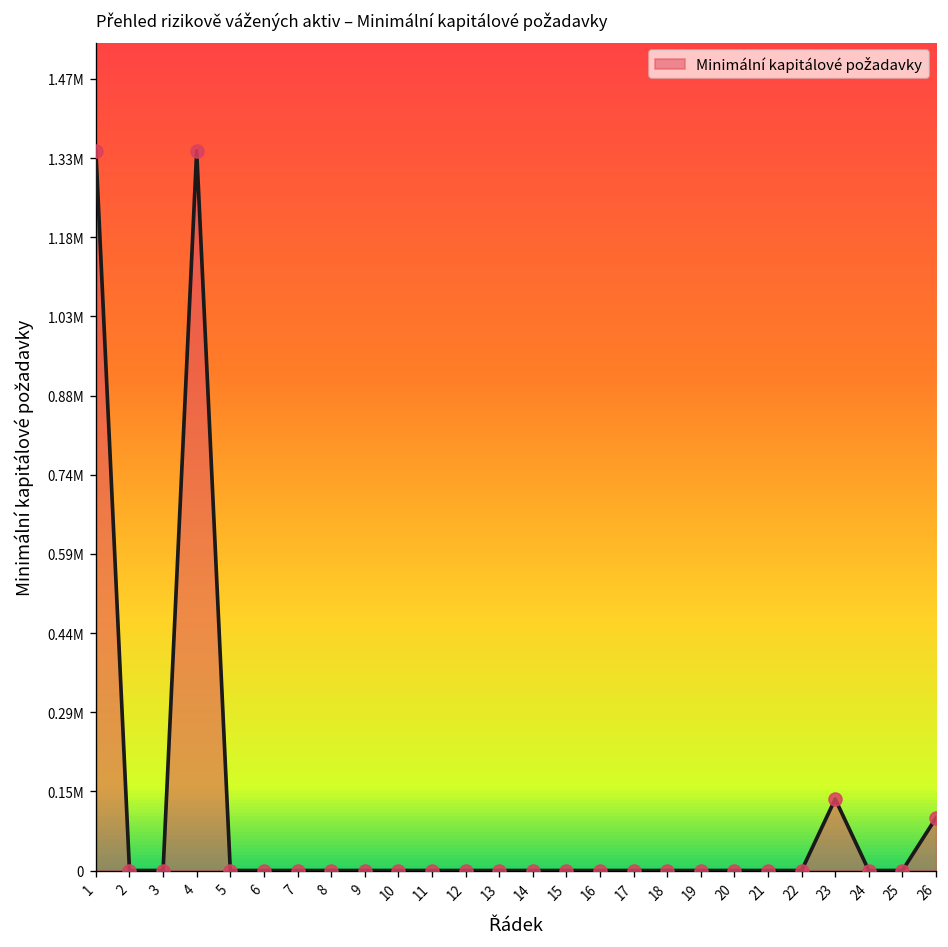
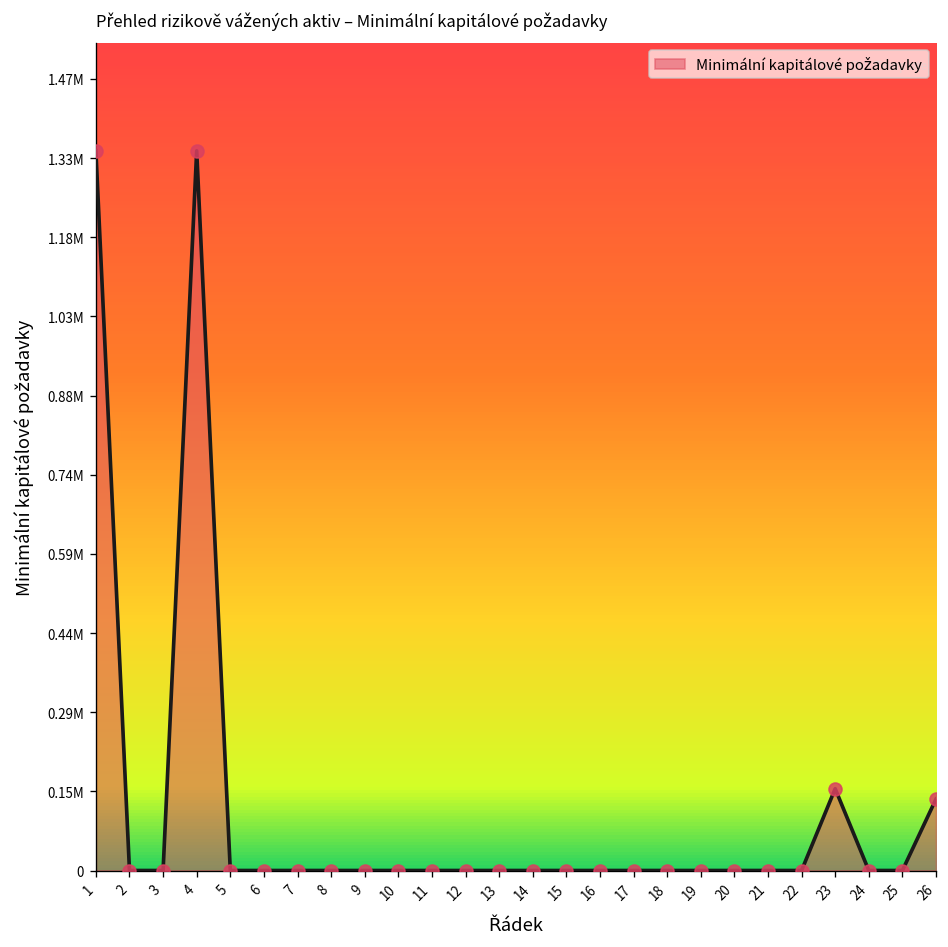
23: 130000 -> 150000
26: 100000 -> 130000
